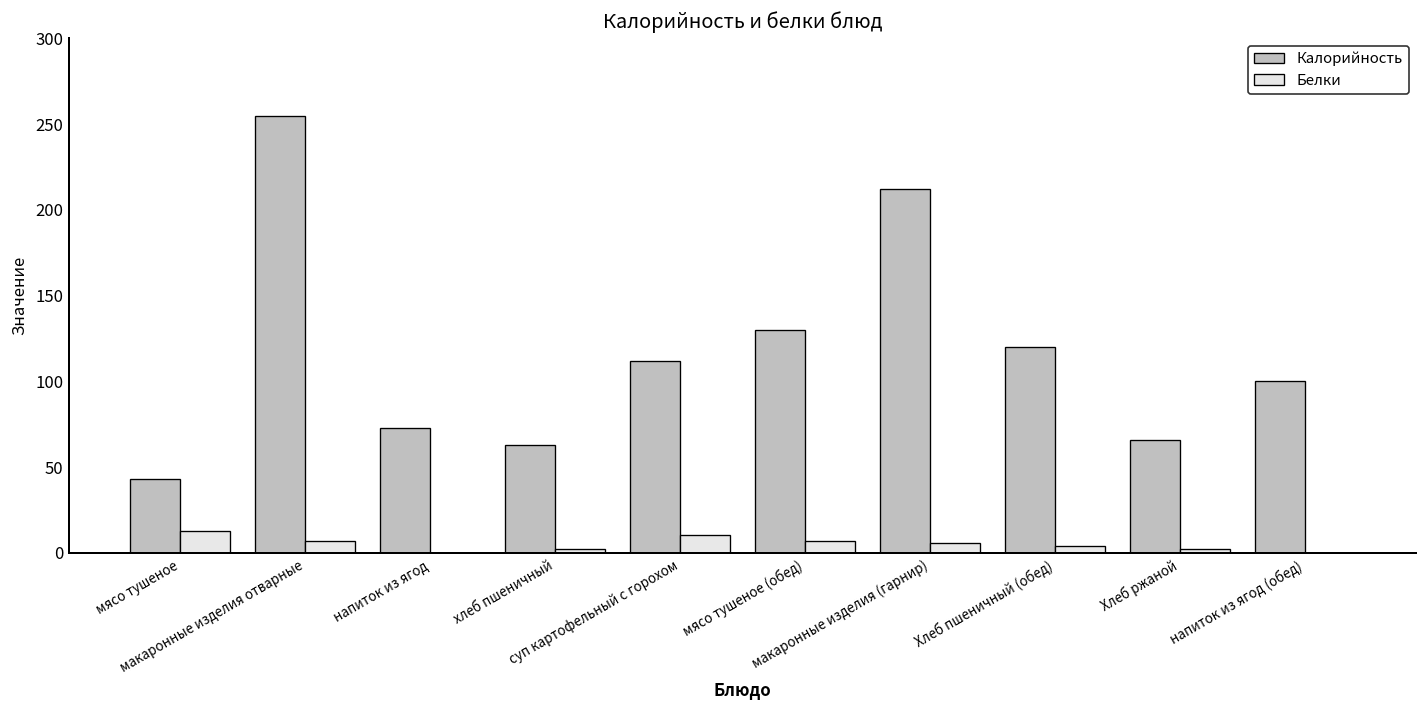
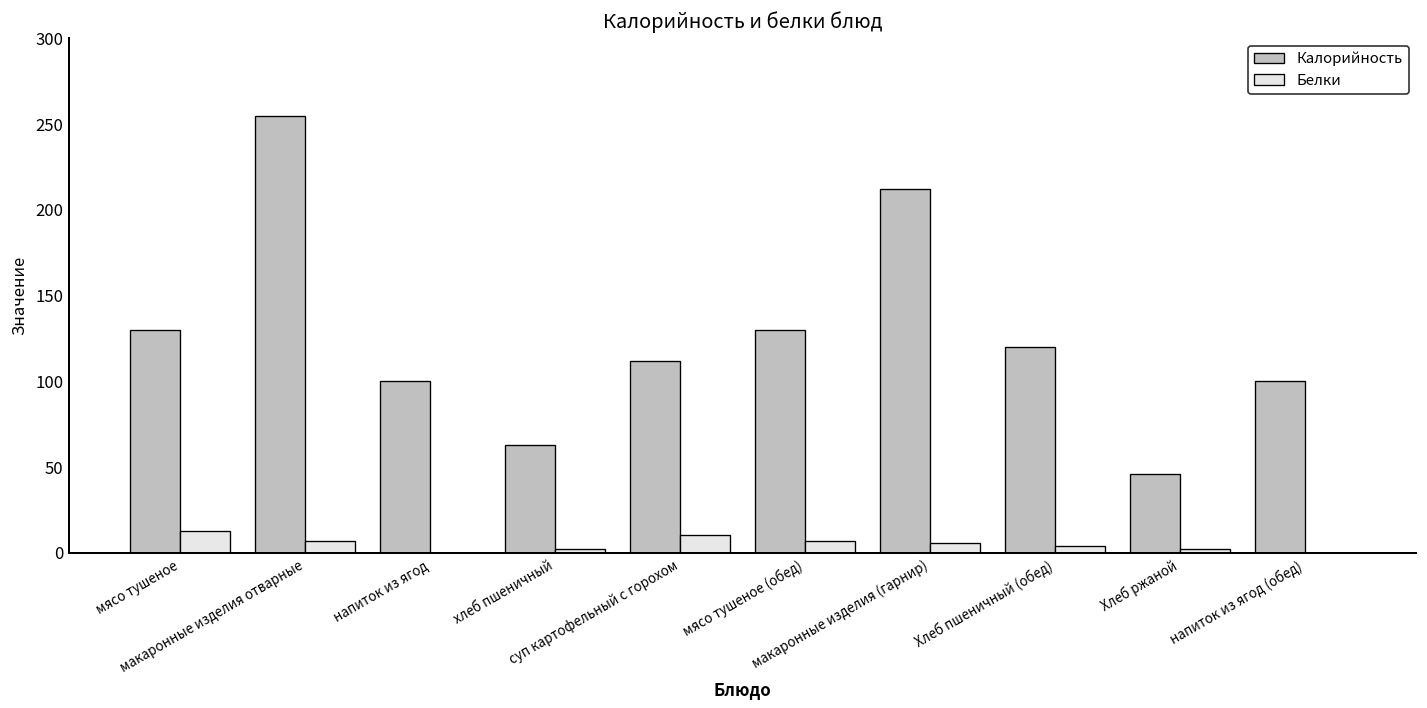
Калорийность, мясо тушеное: 43 -> 130
Калорийность, напиток из ягод: 73 -> 100
Калорийность, Хлеб ржаной: 66 -> 46
